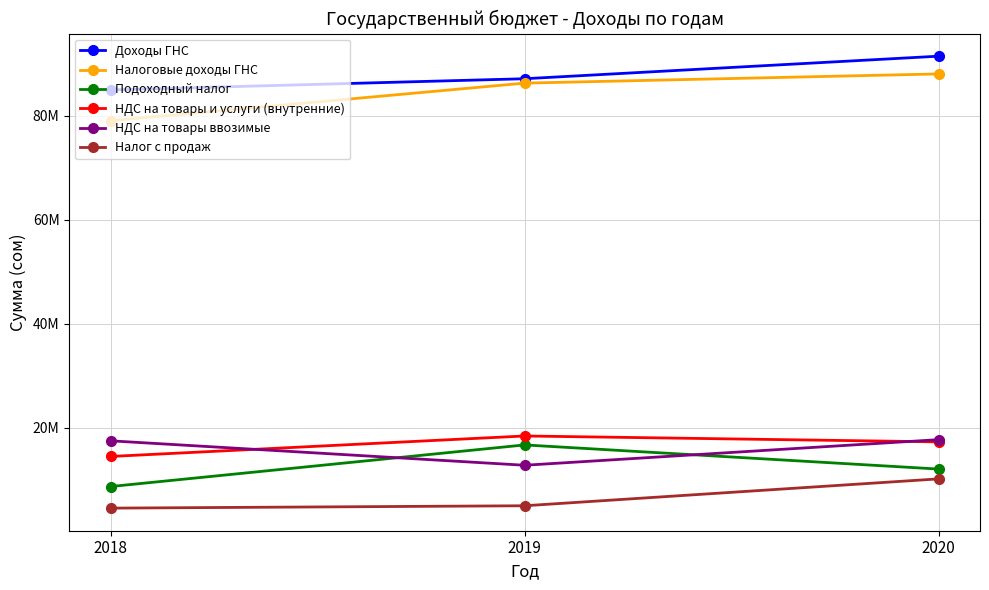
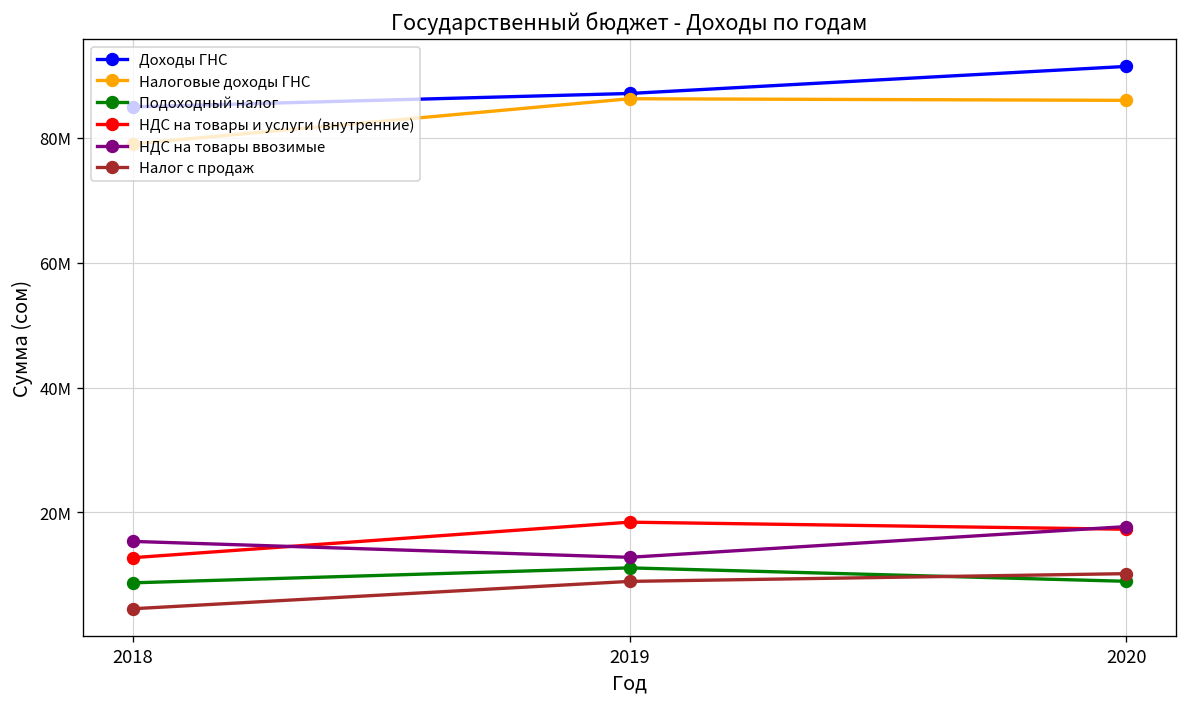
НДС на товары и услуги (внутренние), 2018: 15000000 -> 13000000
НДС на товары ввозимые, 2018: 18000000 -> 15000000
Подоходный налог, 2019: 17000000 -> 11000000
Налог с продаж, 2019: 5000000 -> 9000000
Налоговые доходы ГНС, 2020: 88000000 -> 86000000
Подоходный налог, 2020: 12000000 -> 9000000
